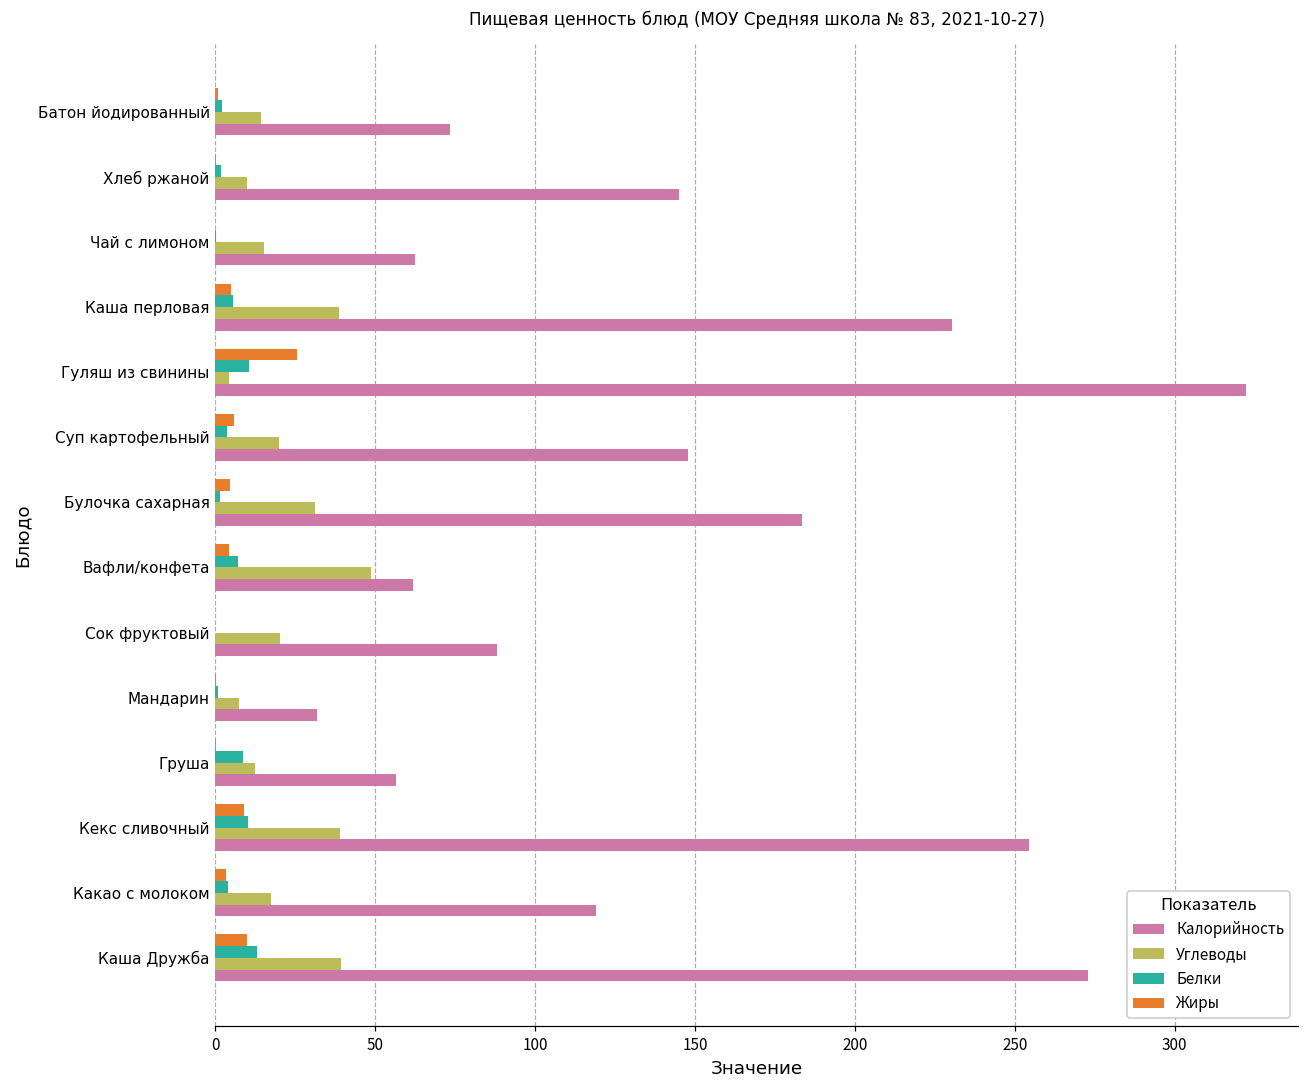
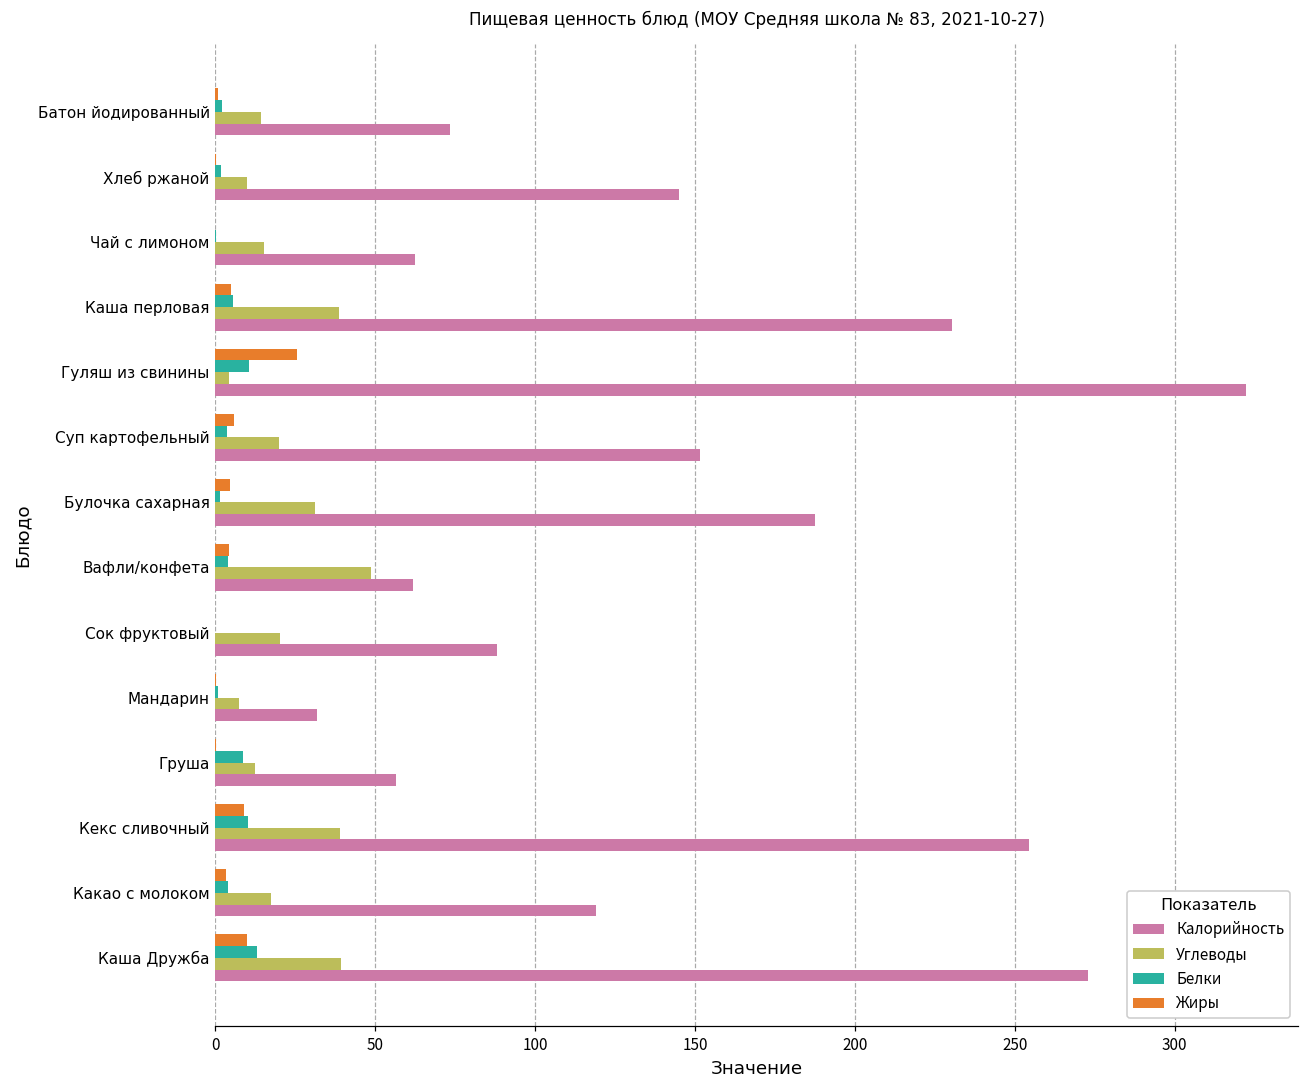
Калорийность, Суп картофельный: 148 -> 152
Калорийность, Булочка сахарная: 183 -> 188
Белки, Вафли/конфета: 7 -> 4
